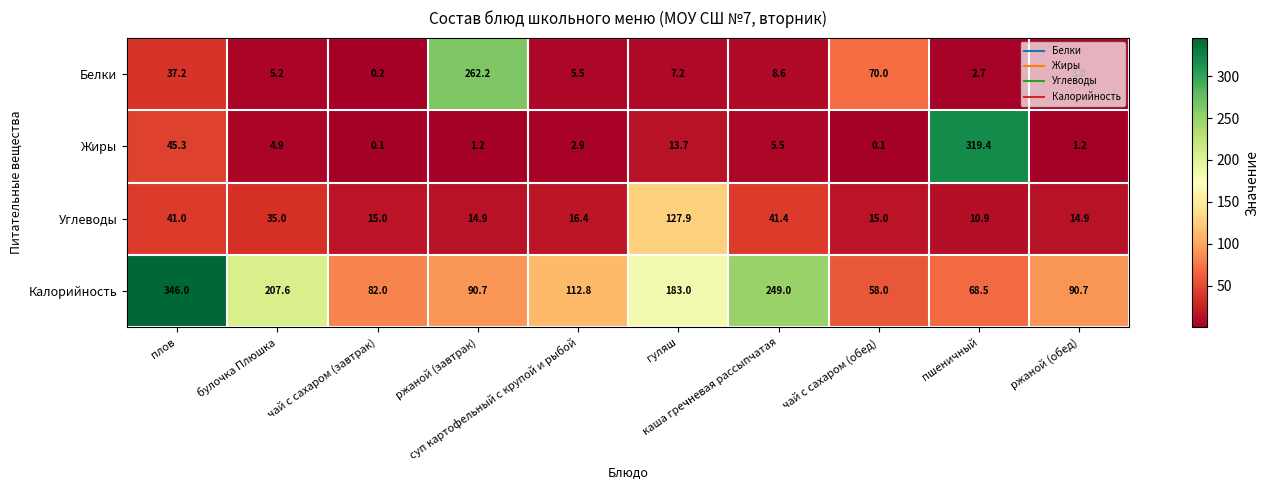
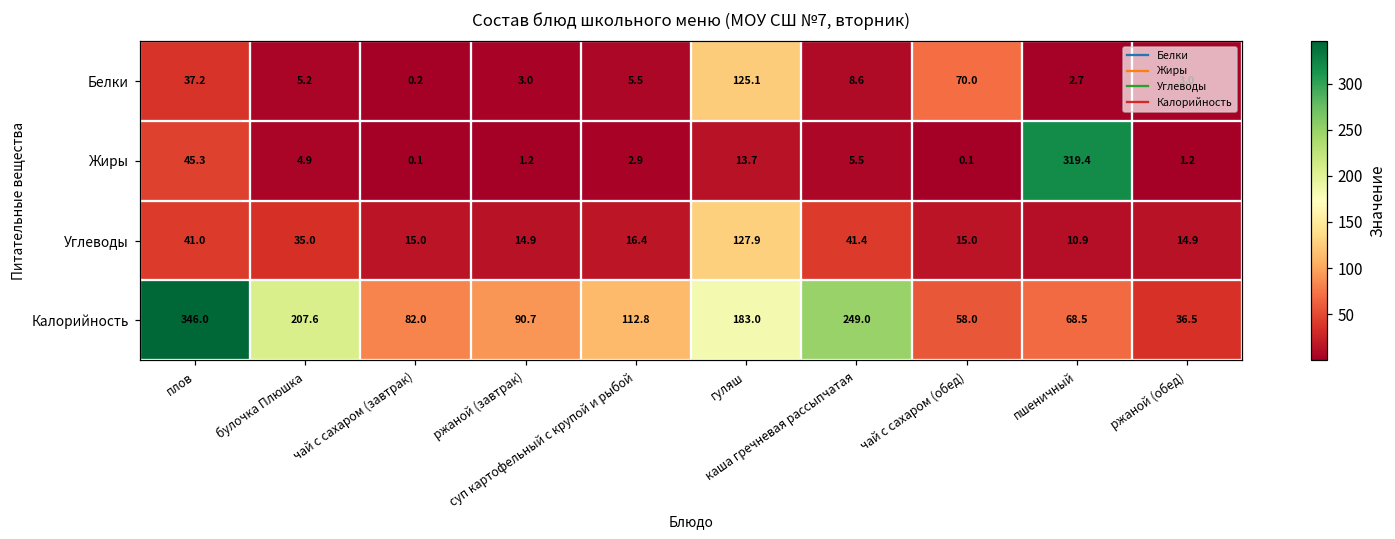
Белки, ржаной (завтрак): 262.2 -> 3.0
Белки, гуляш: 7.2 -> 125.1
Калорийность, ржаной (обед): 90.7 -> 36.5
